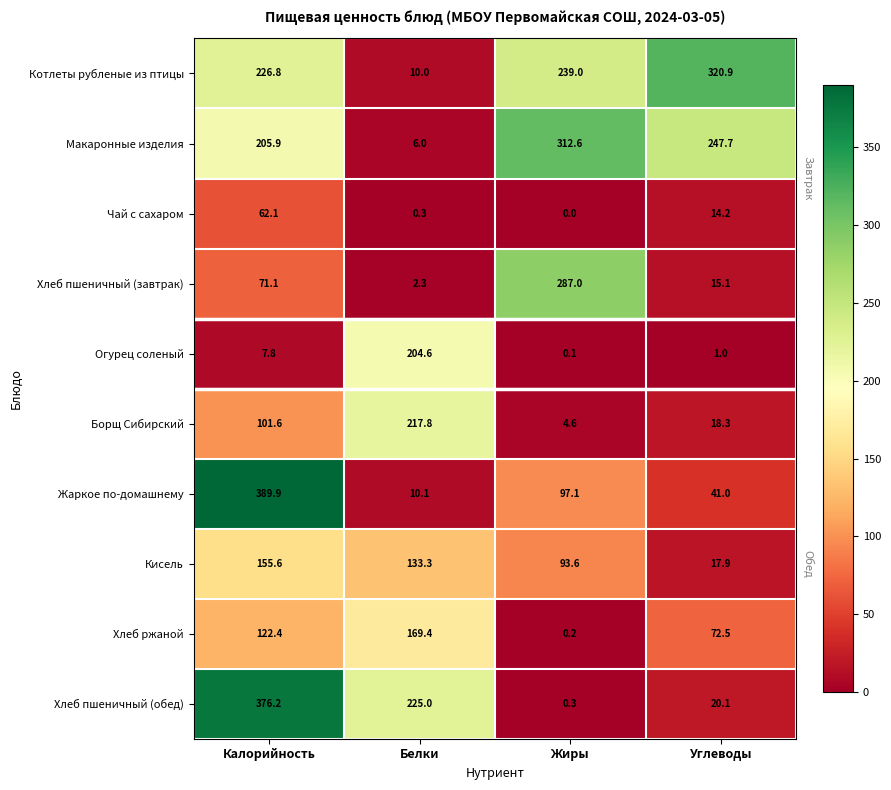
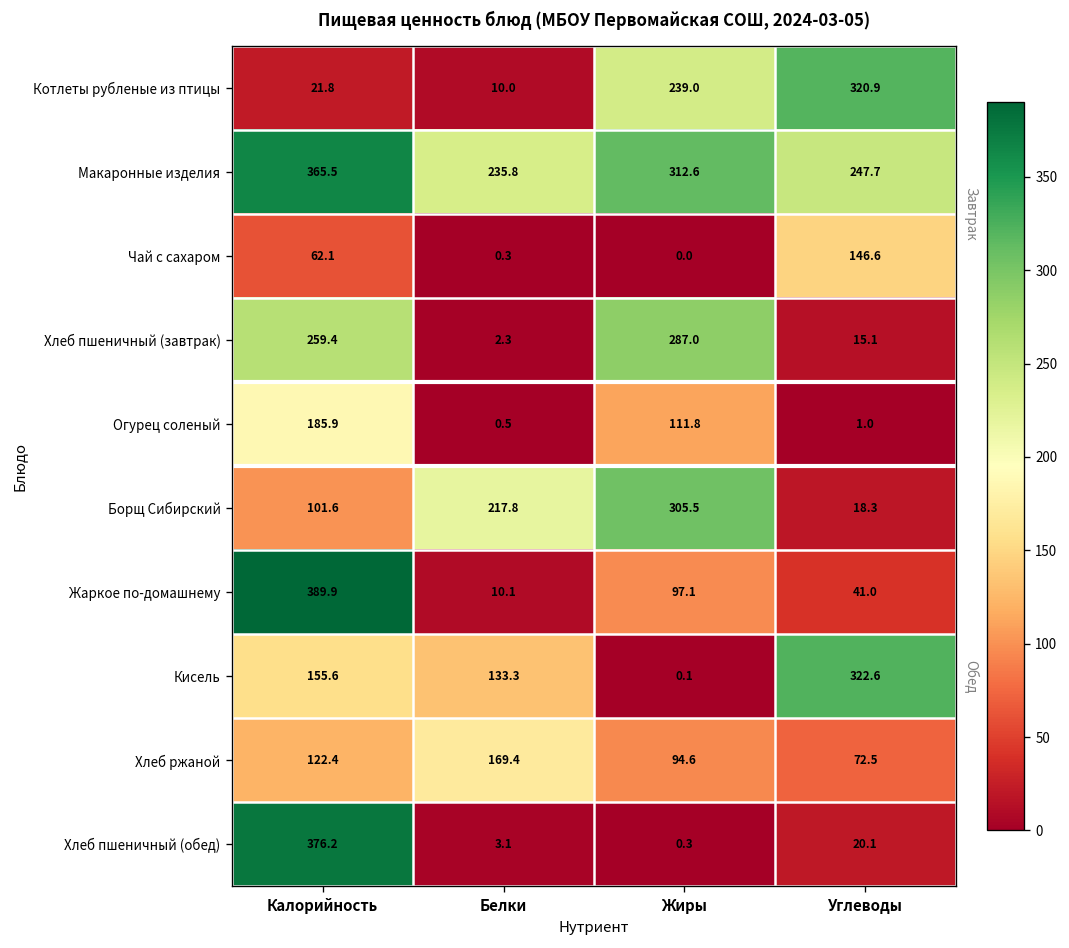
Котлеты рубленые из птицы, Калорийность: 226.8 -> 21.8
Макаронные изделия, Калорийность: 205.9 -> 365.5
Макаронные изделия, Белки: 6.0 -> 235.8
Чай с сахаром, Углеводы: 14.2 -> 146.6
Хлеб пшеничный (завтрак), Калорийность: 71.1 -> 259.4
Огурец соленый, Калорийность: 7.8 -> 185.9
Огурец соленый, Белки: 204.6 -> 0.5
Огурец соленый, Жиры: 0.1 -> 111.8
Борщ Сибирский, Жиры: 4.6 -> 305.5
Кисель, Жиры: 93.6 -> 0.1
Кисель, Углеводы: 17.9 -> 322.6
Хлеб ржаной, Жиры: 0.2 -> 94.6
Хлеб пшеничный (обед), Белки: 225.0 -> 3.1
